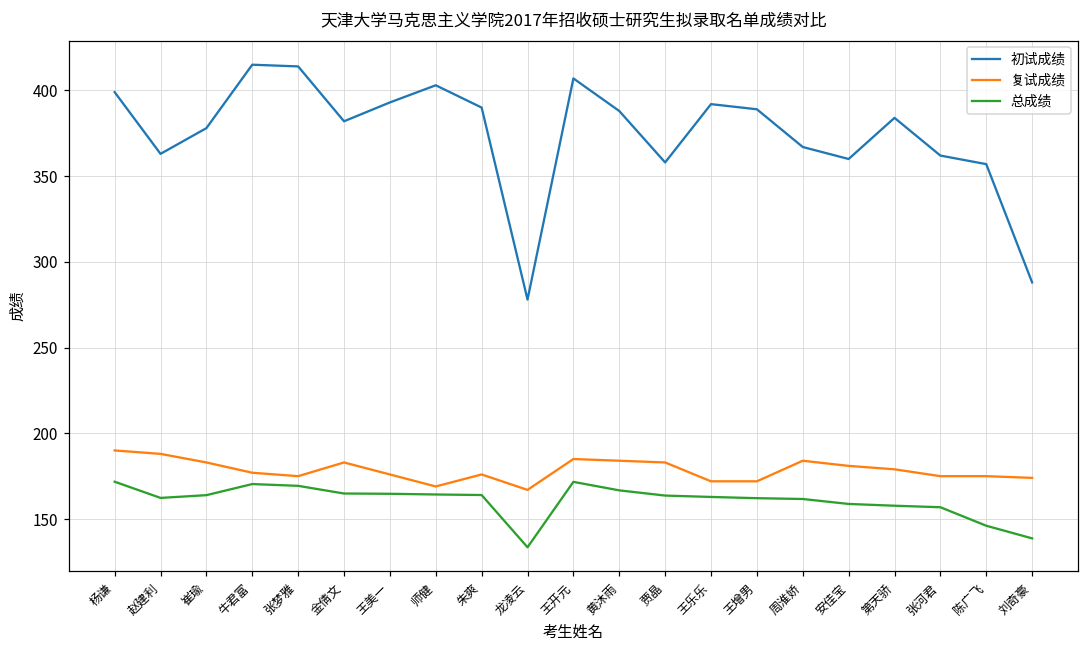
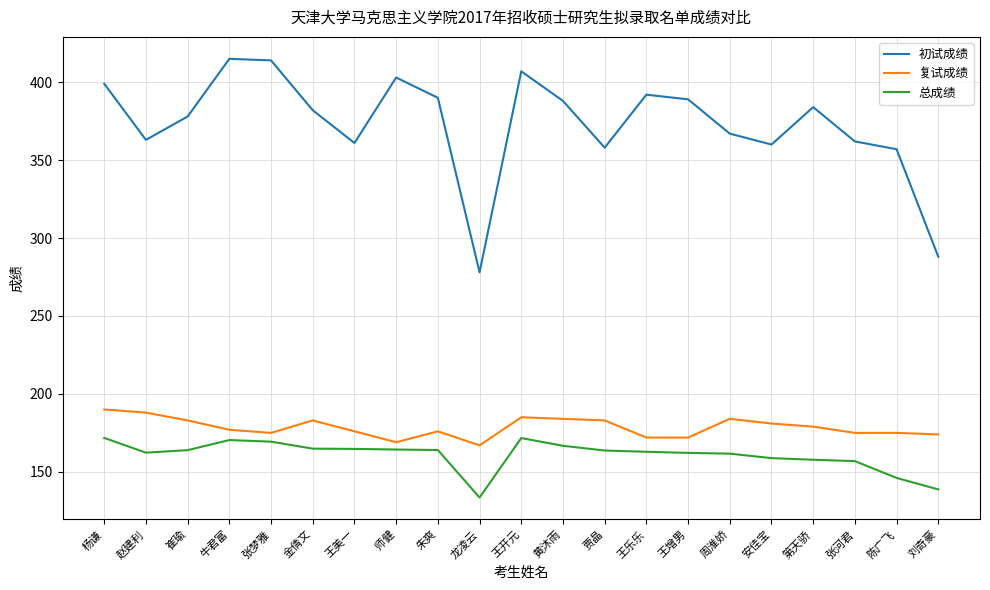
初试成绩, 王美一: 393 -> 361
